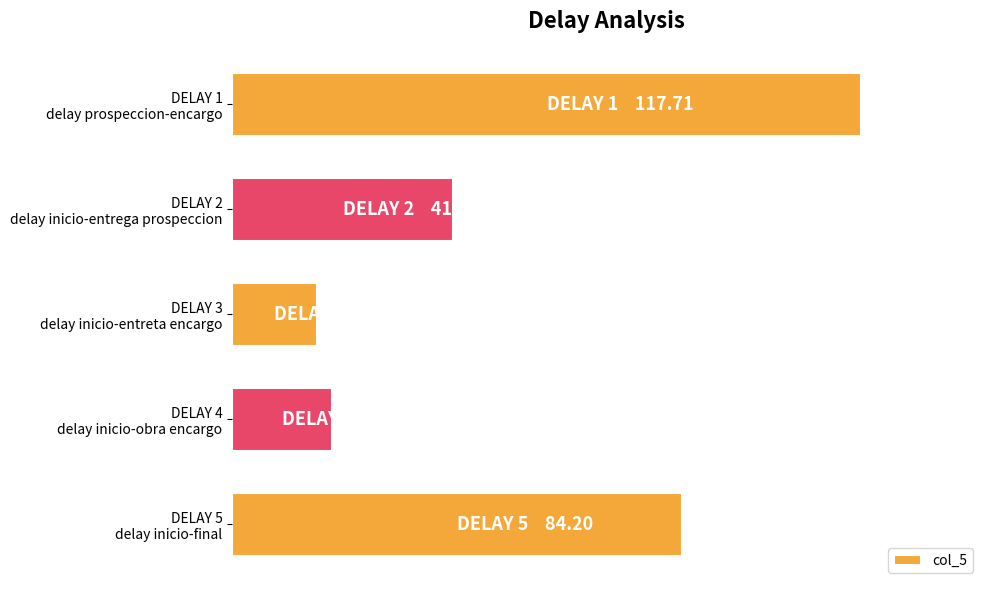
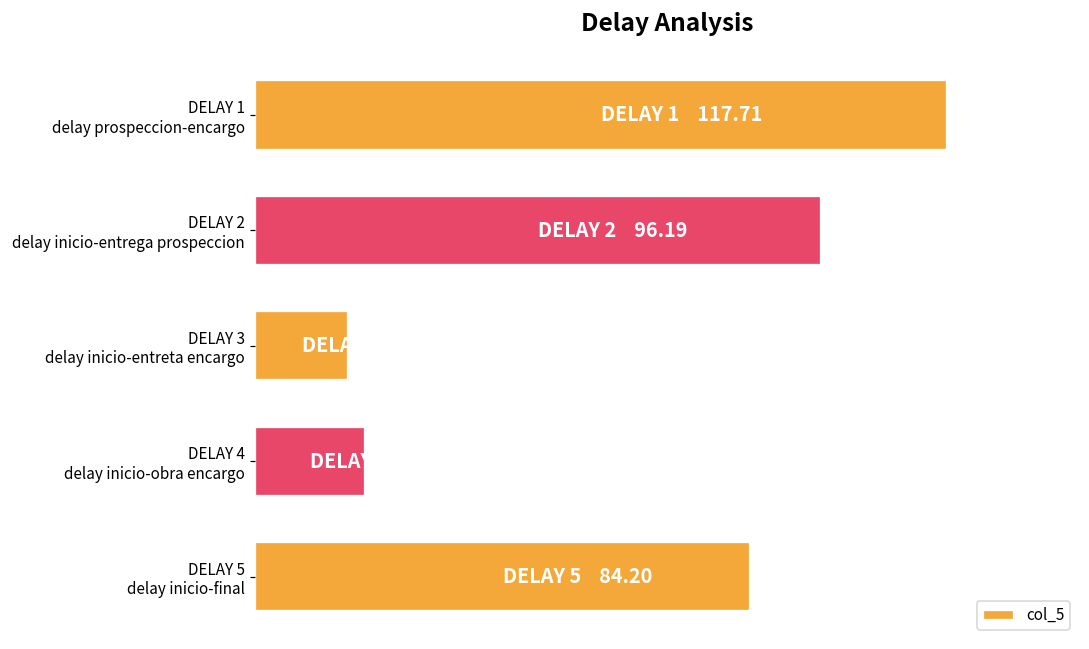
DELAY 2 delay inicio-entrega prospeccion: 41.40 -> 96.19
